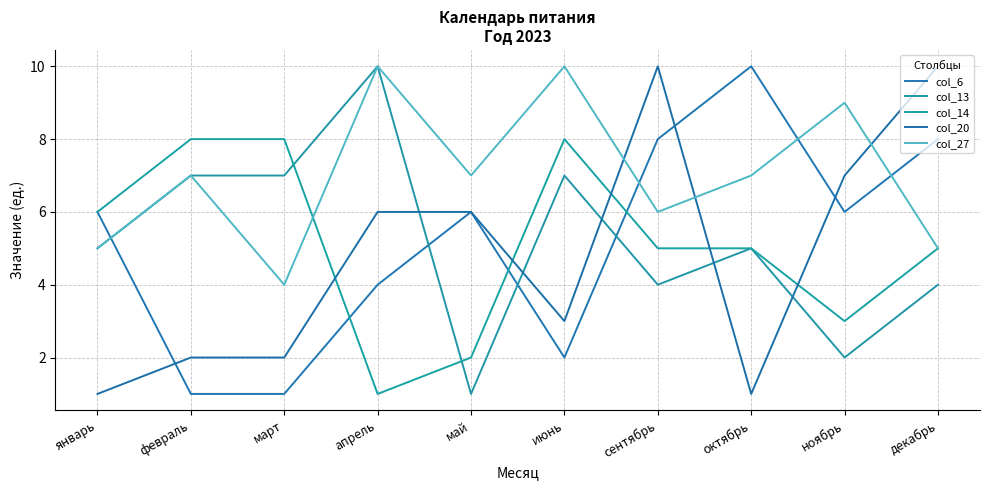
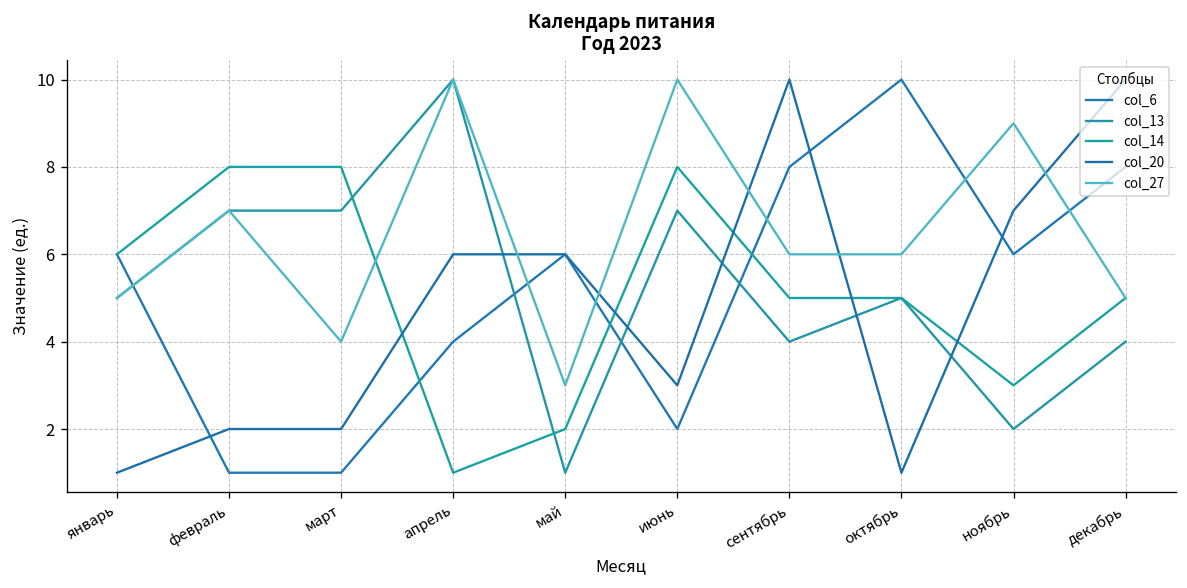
col_27, май: 7 -> 3
col_27, октябрь: 7 -> 6
